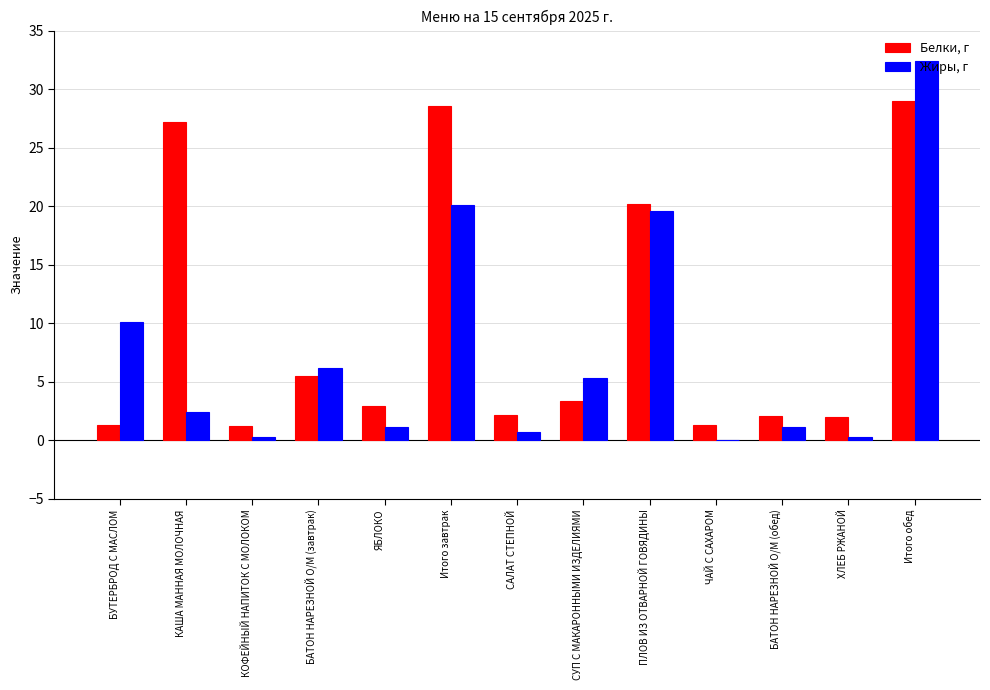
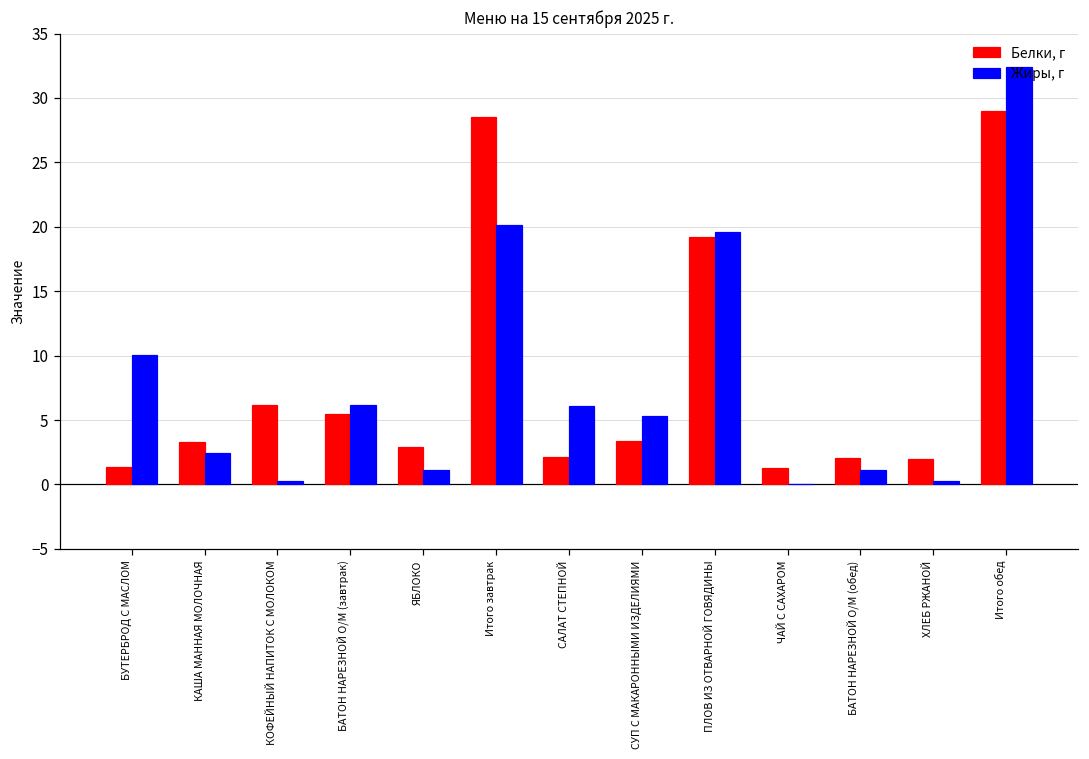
Белки, г, КАША МАННАЯ МОЛОЧНАЯ: 27.2 -> 3.3
Белки, г, КОФЕЙНЫЙ НАПИТОК С МОЛОКОМ: 1.2 -> 6.2
Жиры, г, САЛАТ СТЕПНОЙ: 0.8 -> 6.1
Белки, г, ПЛОВ ИЗ ОТВАРНОЙ ГОВЯДИНЫ: 20.2 -> 19.2
